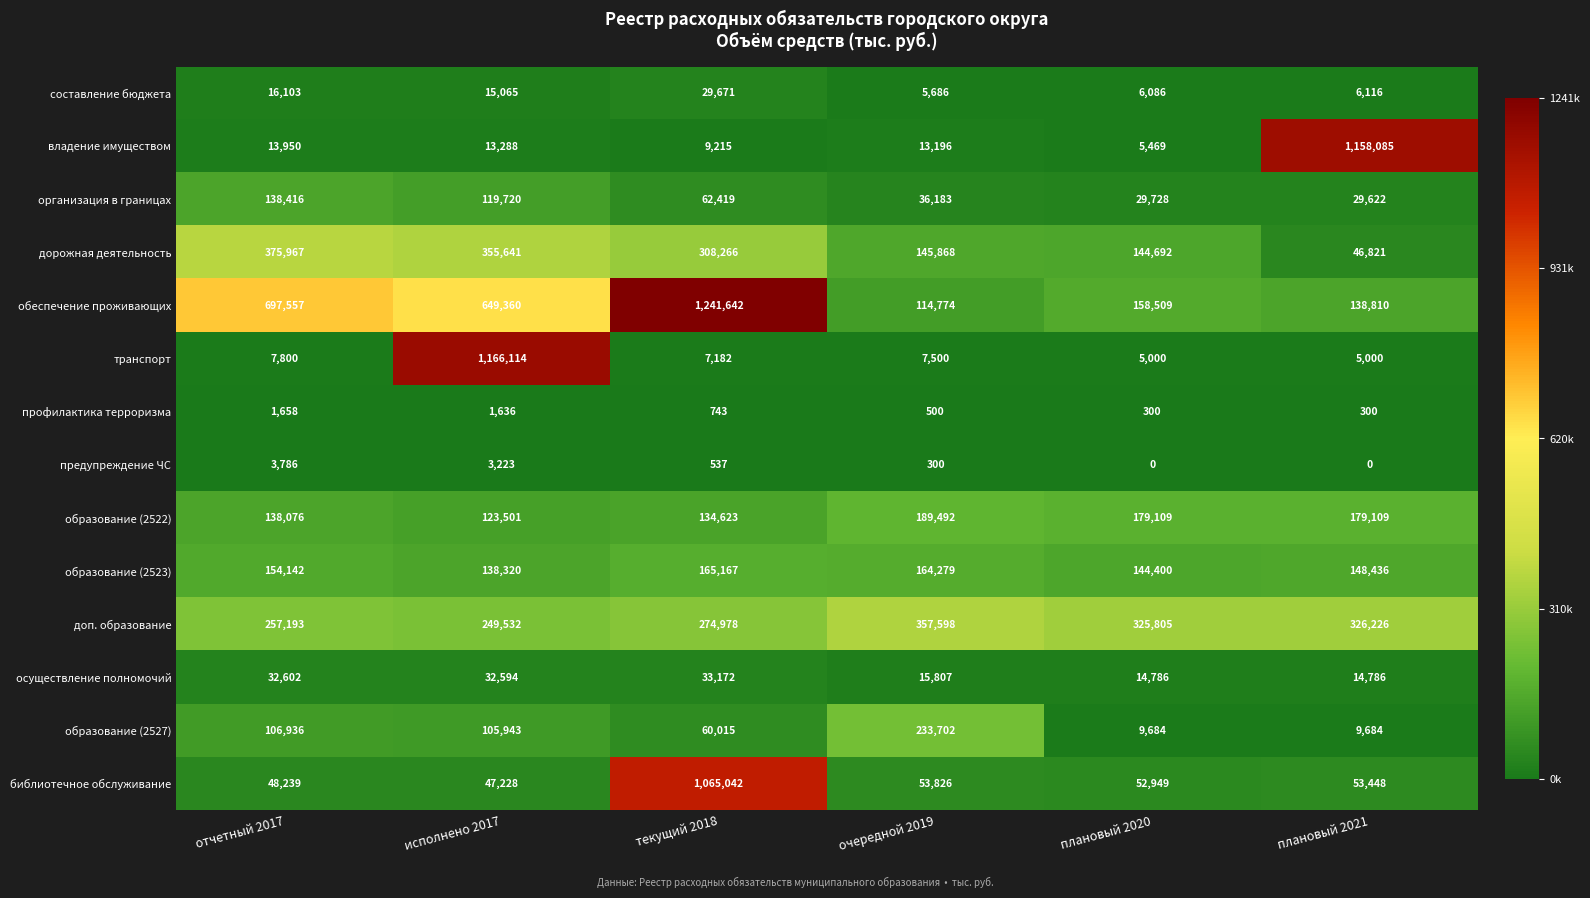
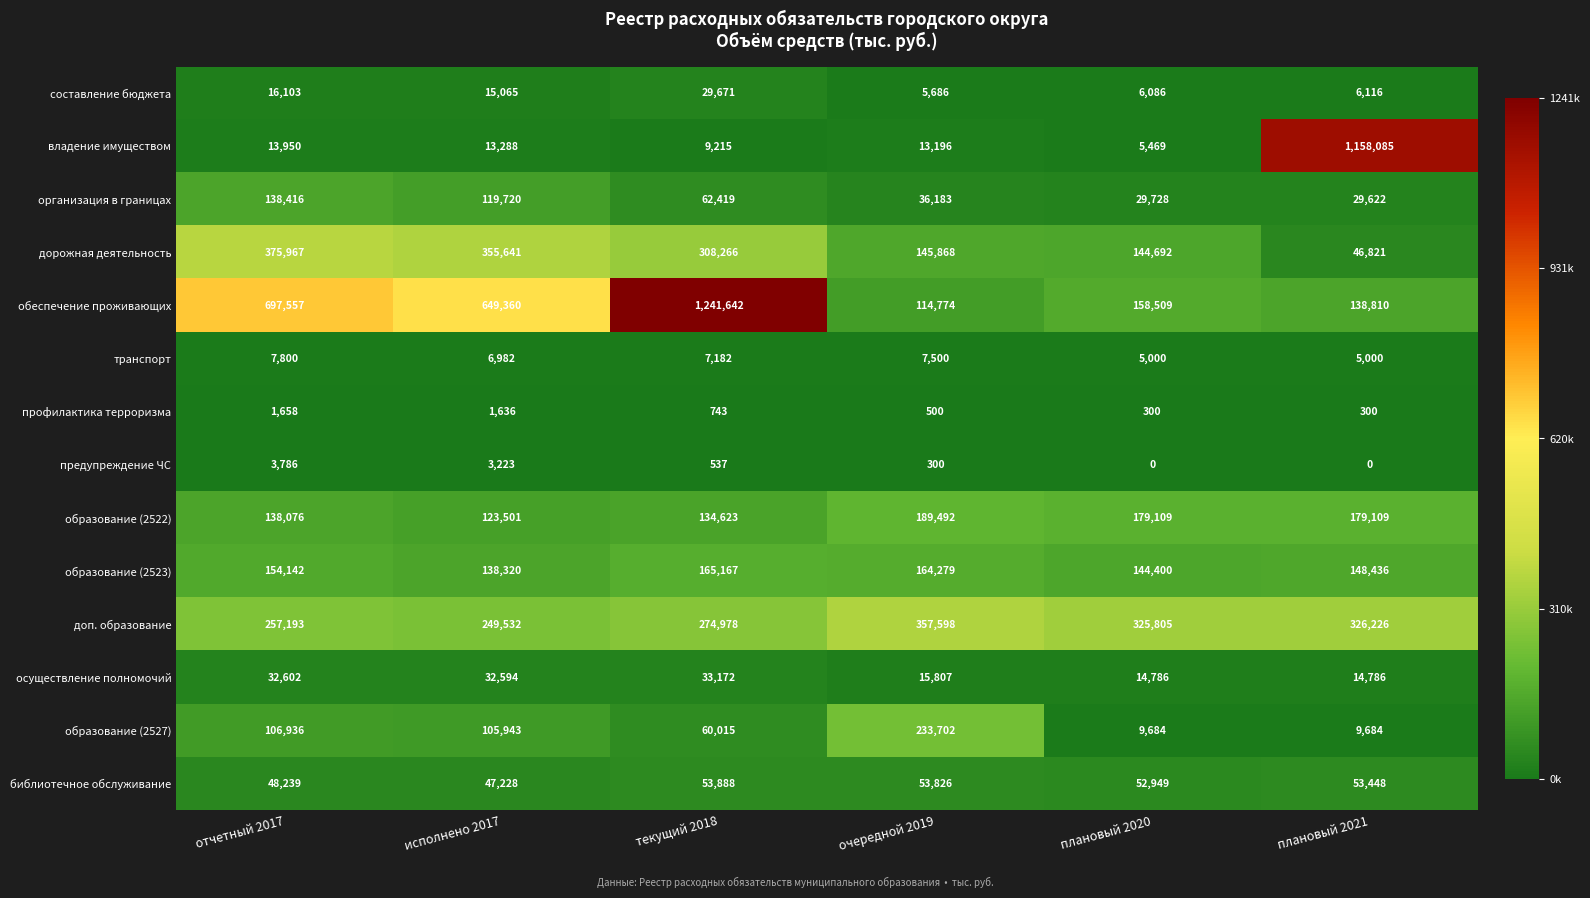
транспорт, исполнено 2017: 1,166,114 -> 6,982
библиотечное обслуживание, текущий 2018: 1,065,042 -> 53,888
